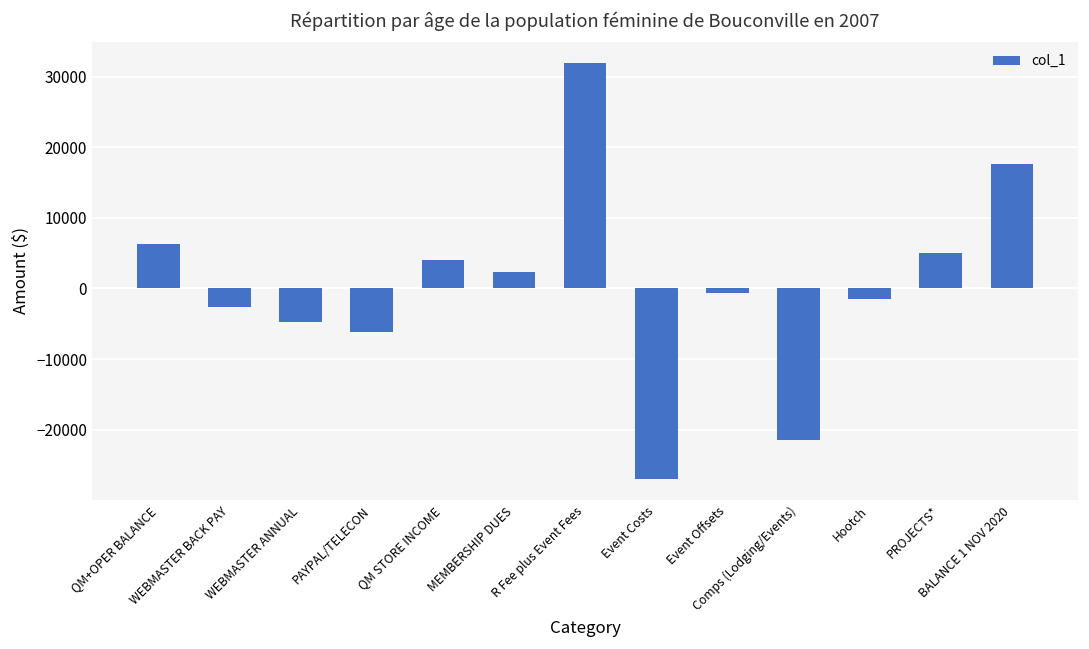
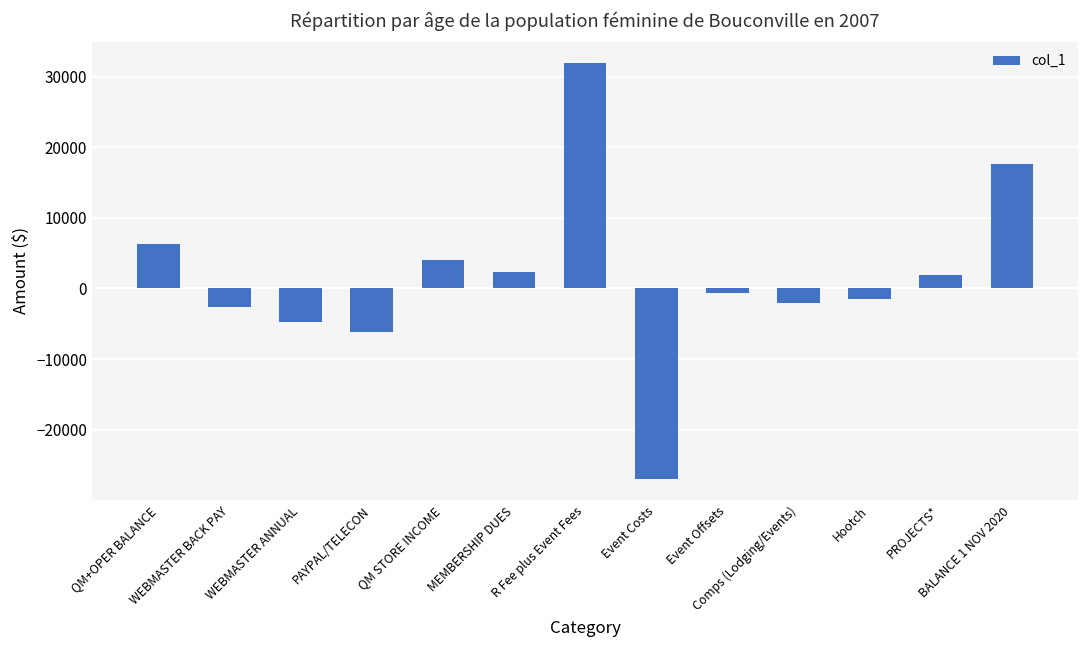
Comps (Lodging/Events): -21000 -> -2000
PROJECTS*: 5000 -> 2000
